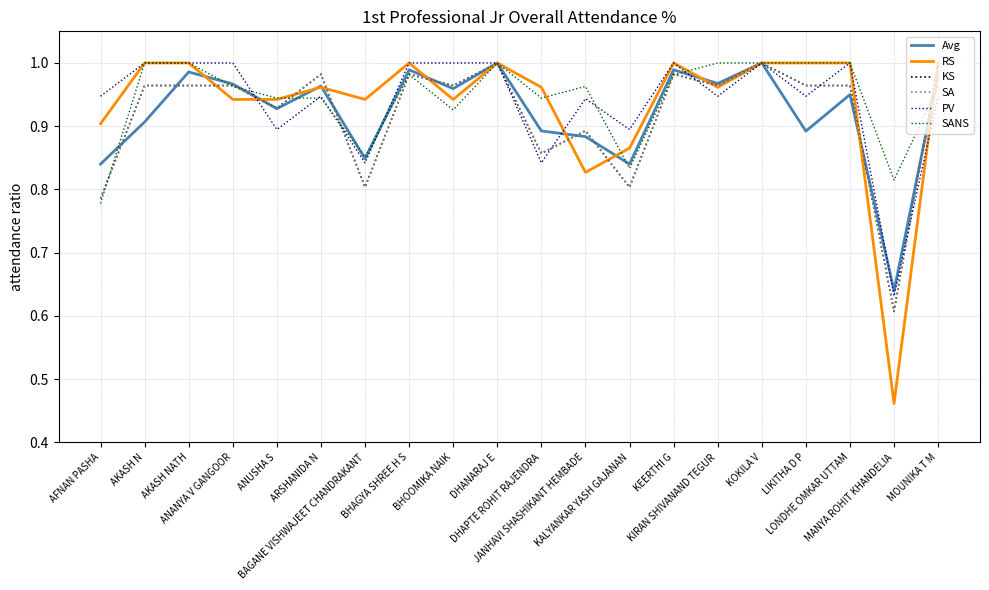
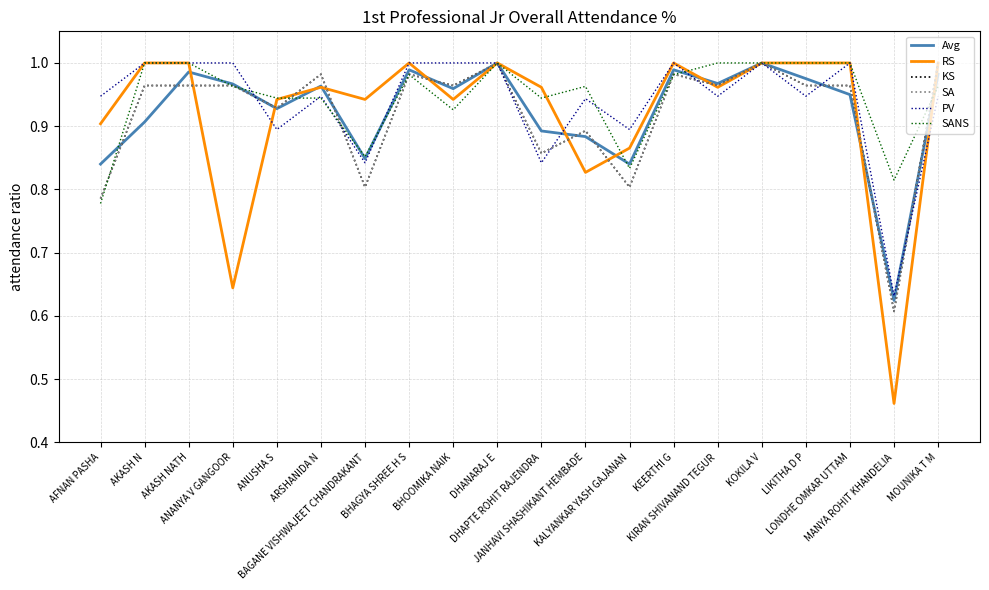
RS, ANANYA V GANGOOR: 0.94 -> 0.64
Avg, LIKITHA D P: 0.89 -> 0.98
Avg, MANYA ROHIT KHANDELIA: 0.64 -> 0.62
